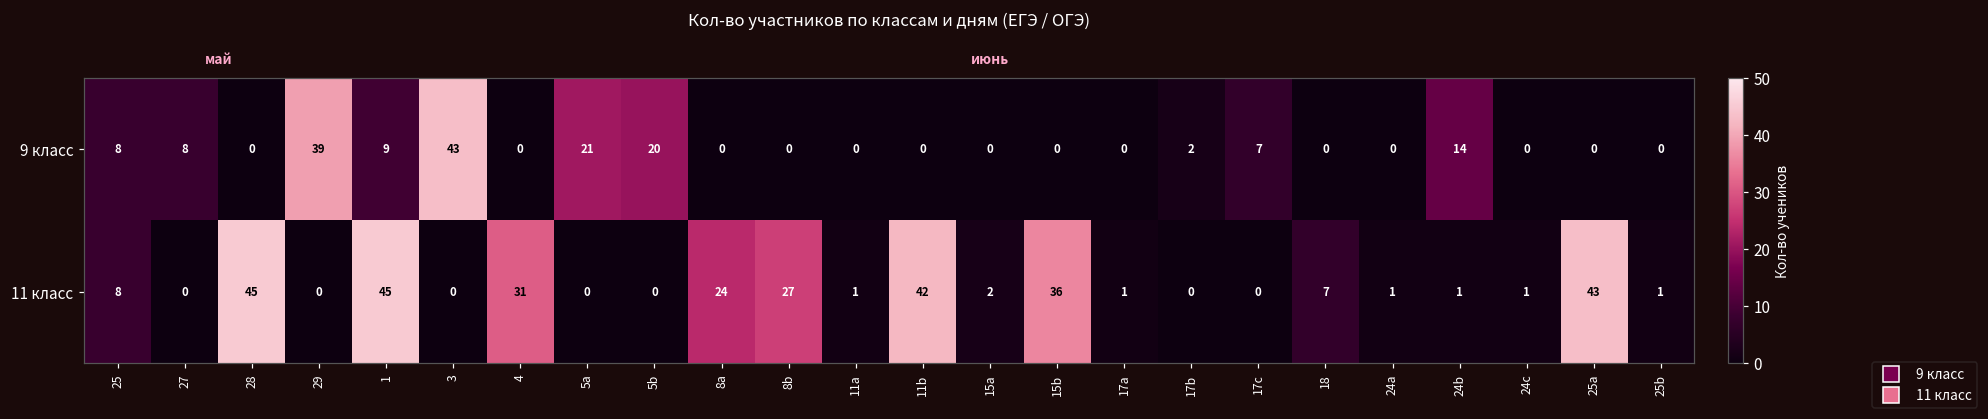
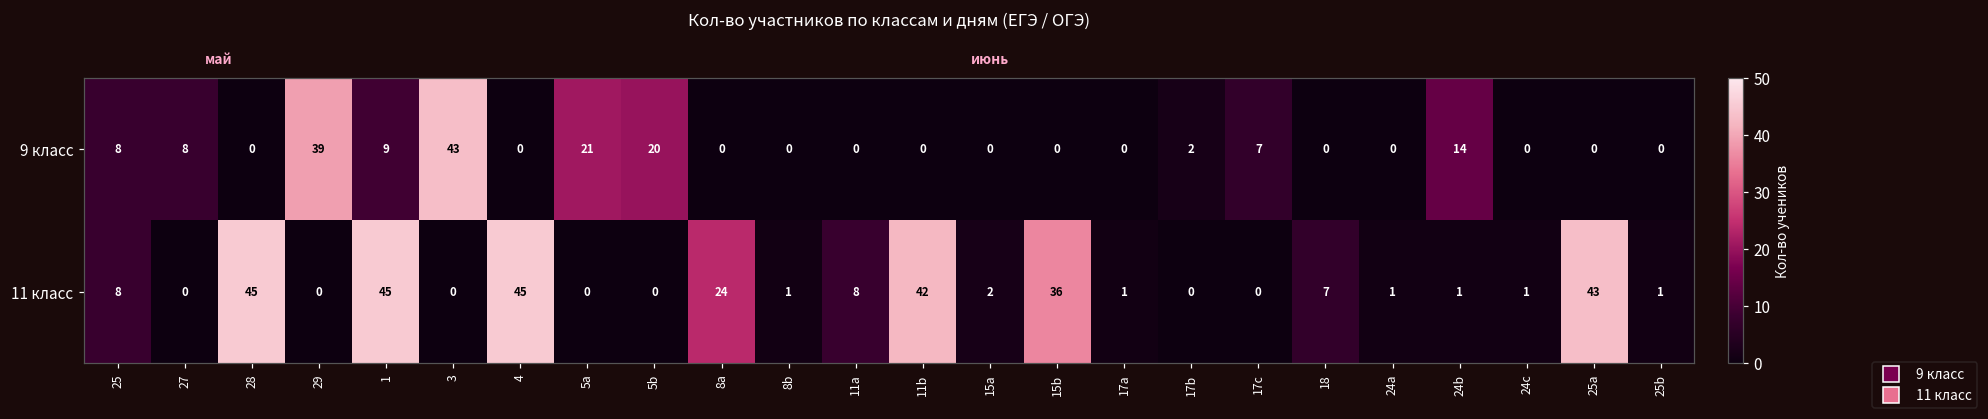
11 класс, 4: 31 -> 45
11 класс, 8b: 27 -> 1
11 класс, 11a: 1 -> 8
